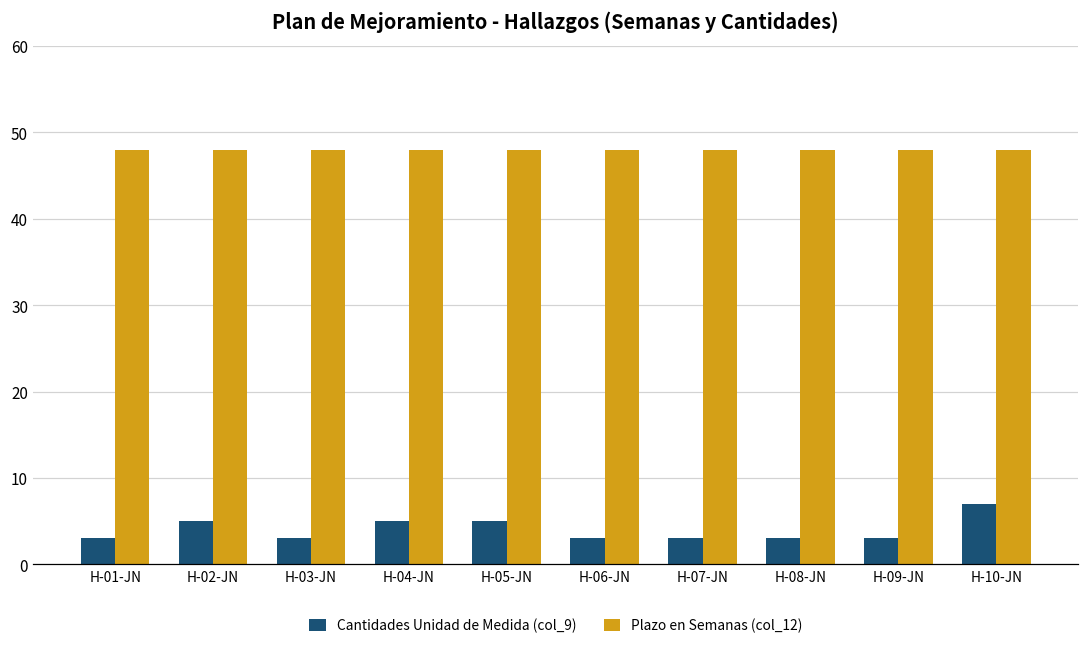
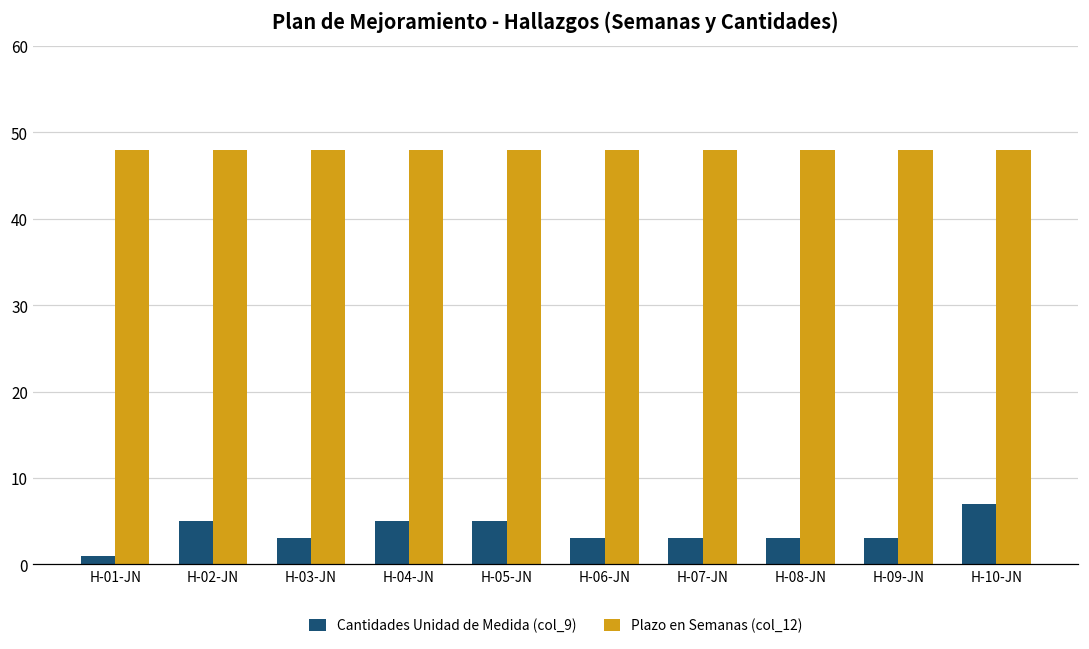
Cantidades Unidad de Medida (col_9), H-01-JN: 3 -> 1
